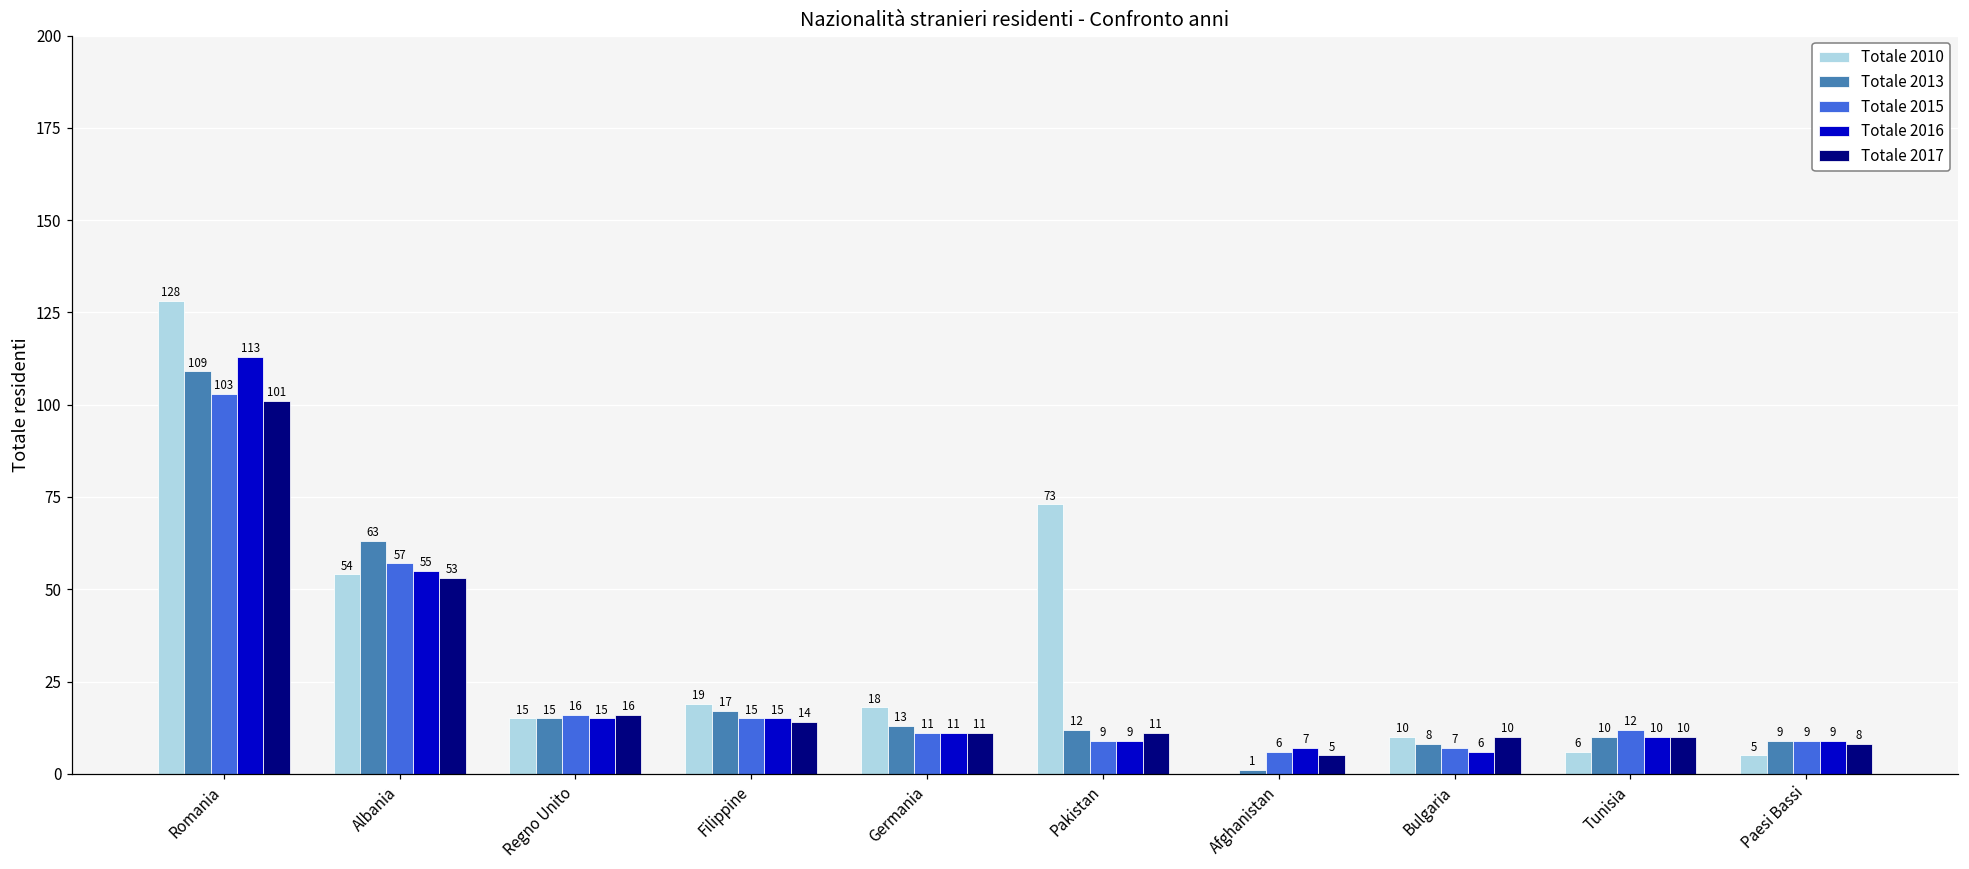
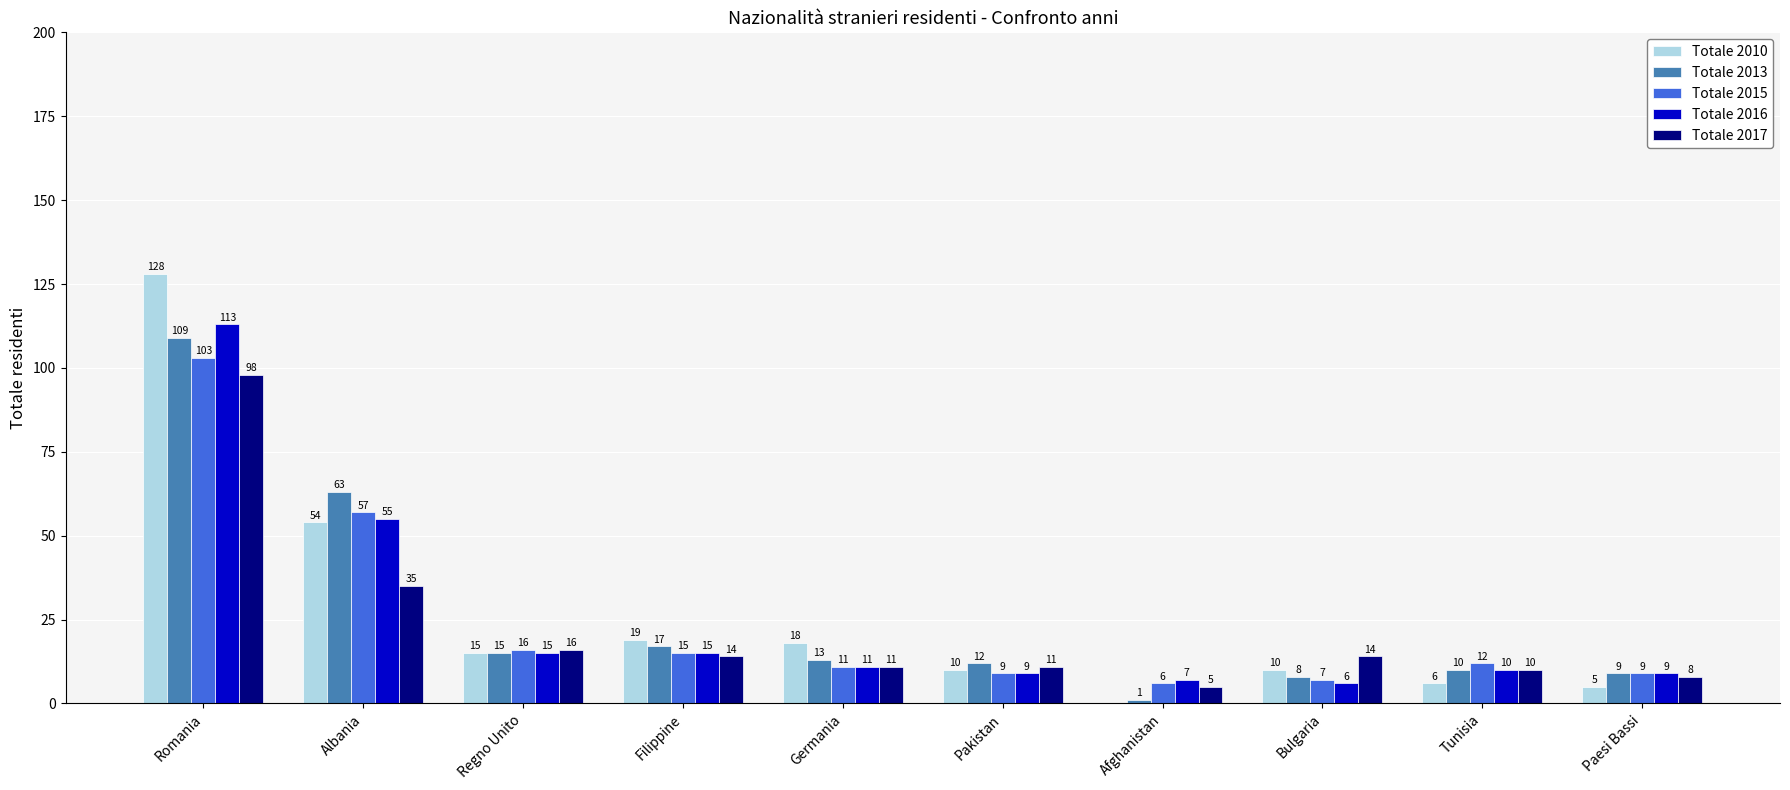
Totale 2017, Romania: 101 -> 98
Totale 2017, Albania: 53 -> 35
Totale 2010, Pakistan: 73 -> 10
Totale 2017, Bulgaria: 10 -> 14
